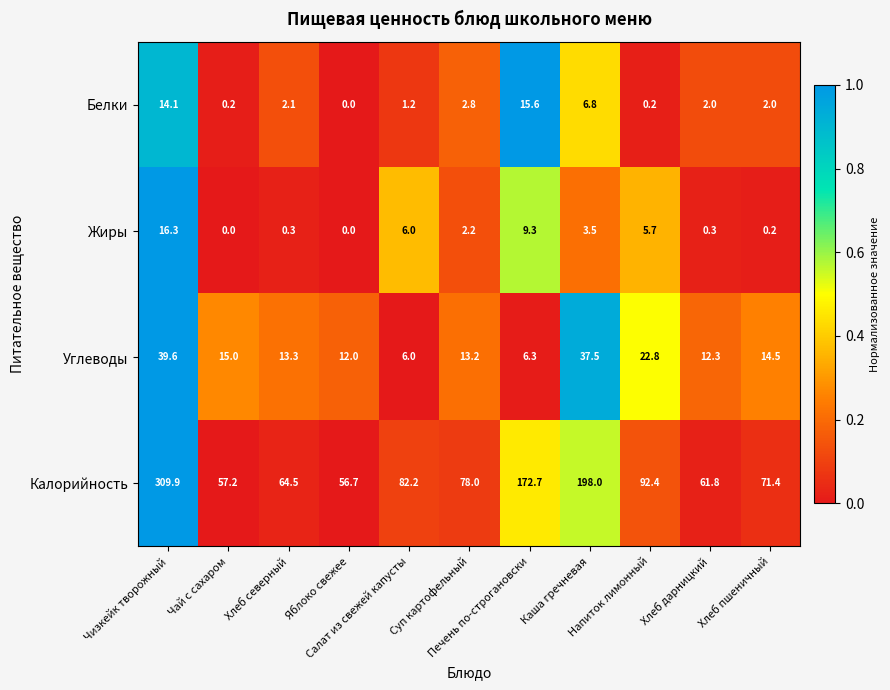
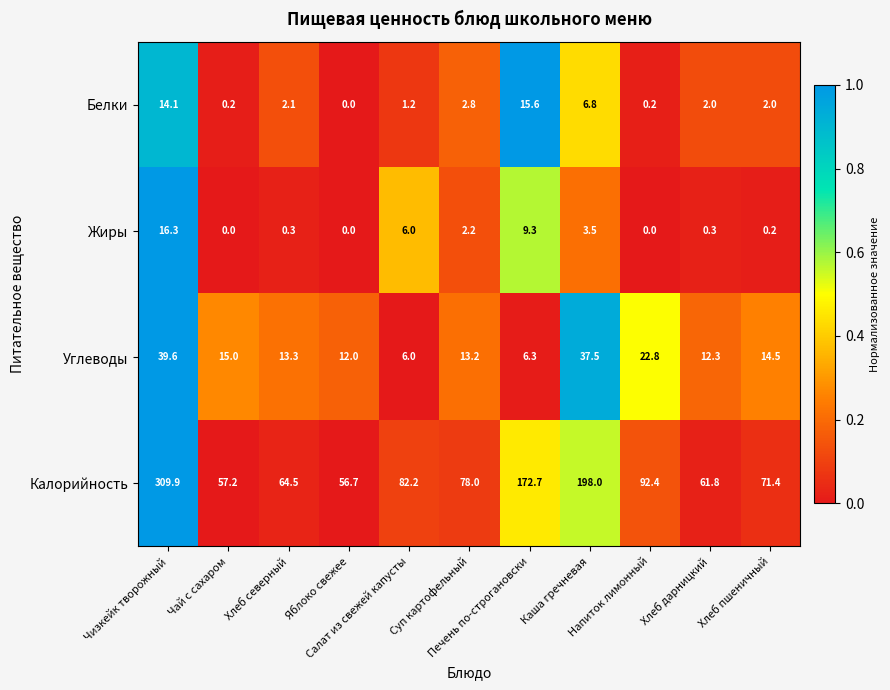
Жиры, Напиток лимонный: 5.7 -> 0.0
